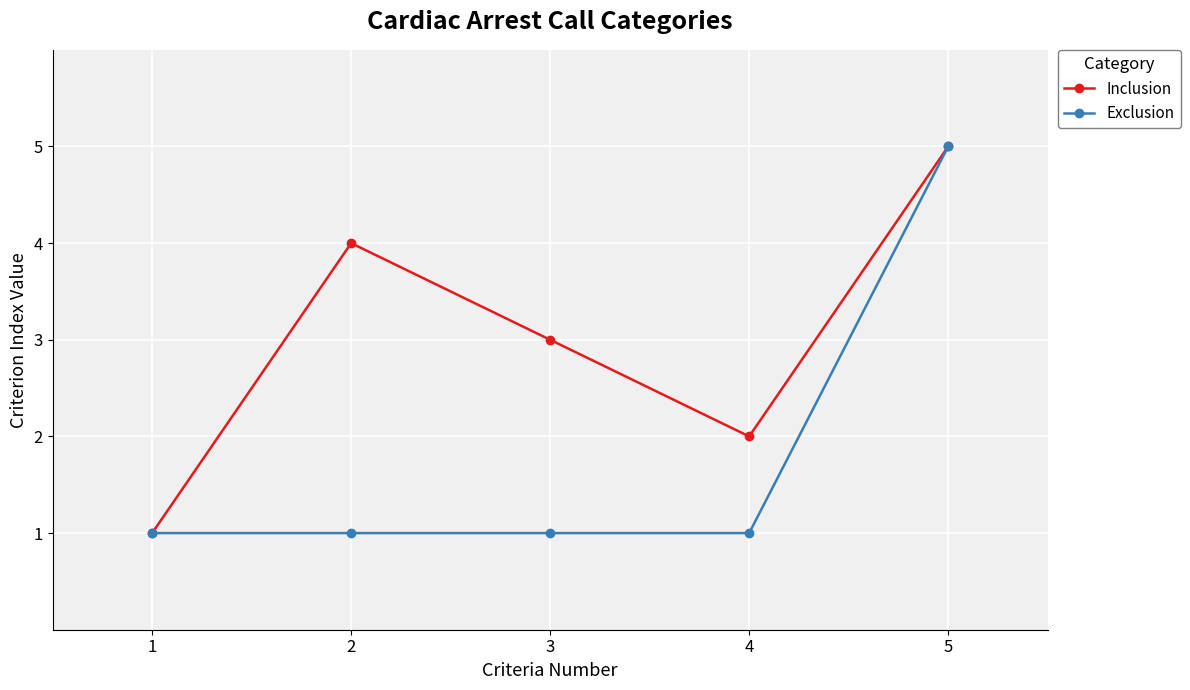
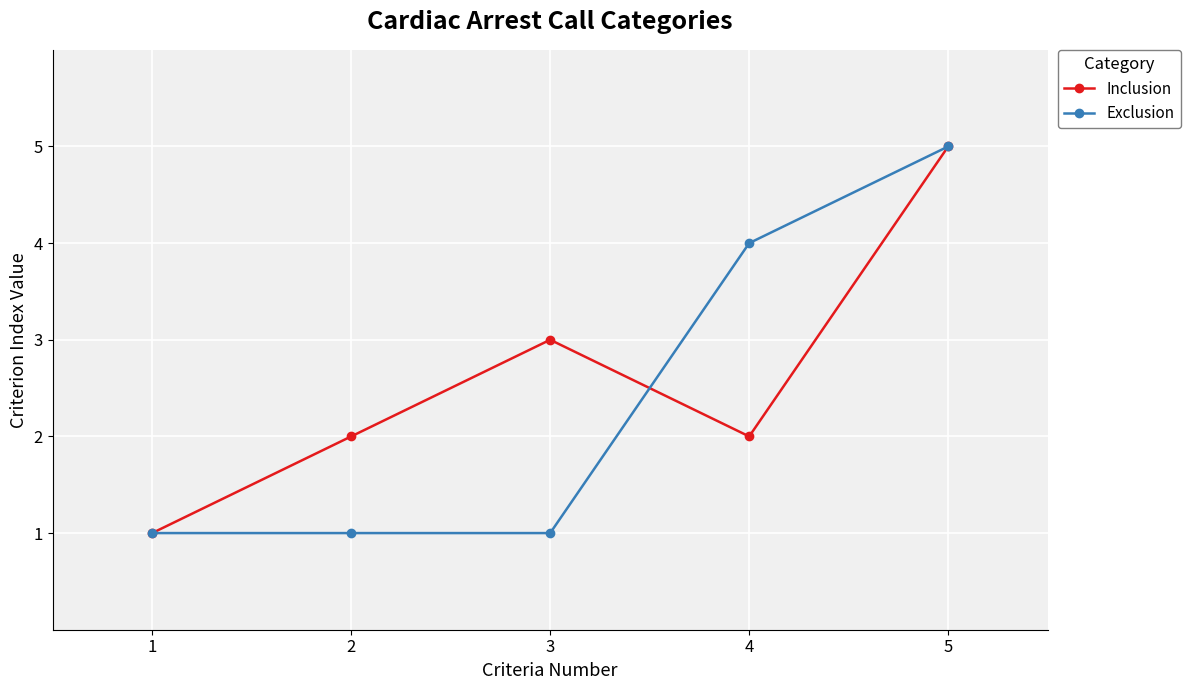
Inclusion, 2: 4 -> 2
Exclusion, 4: 1 -> 4
